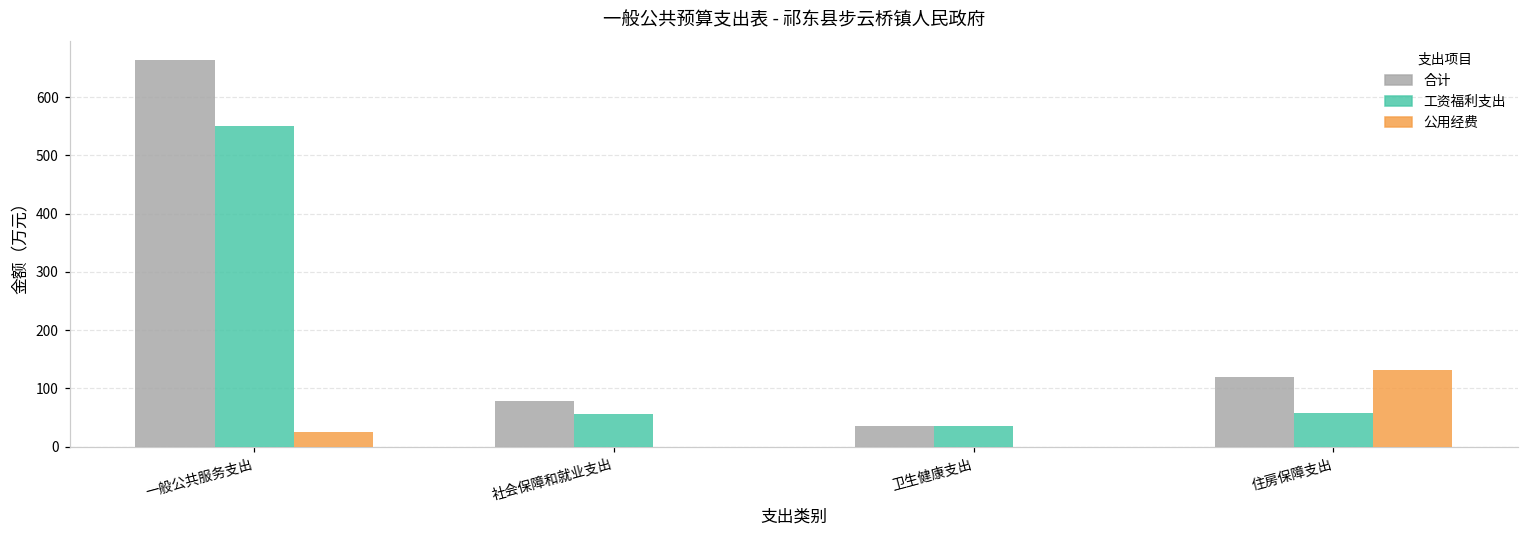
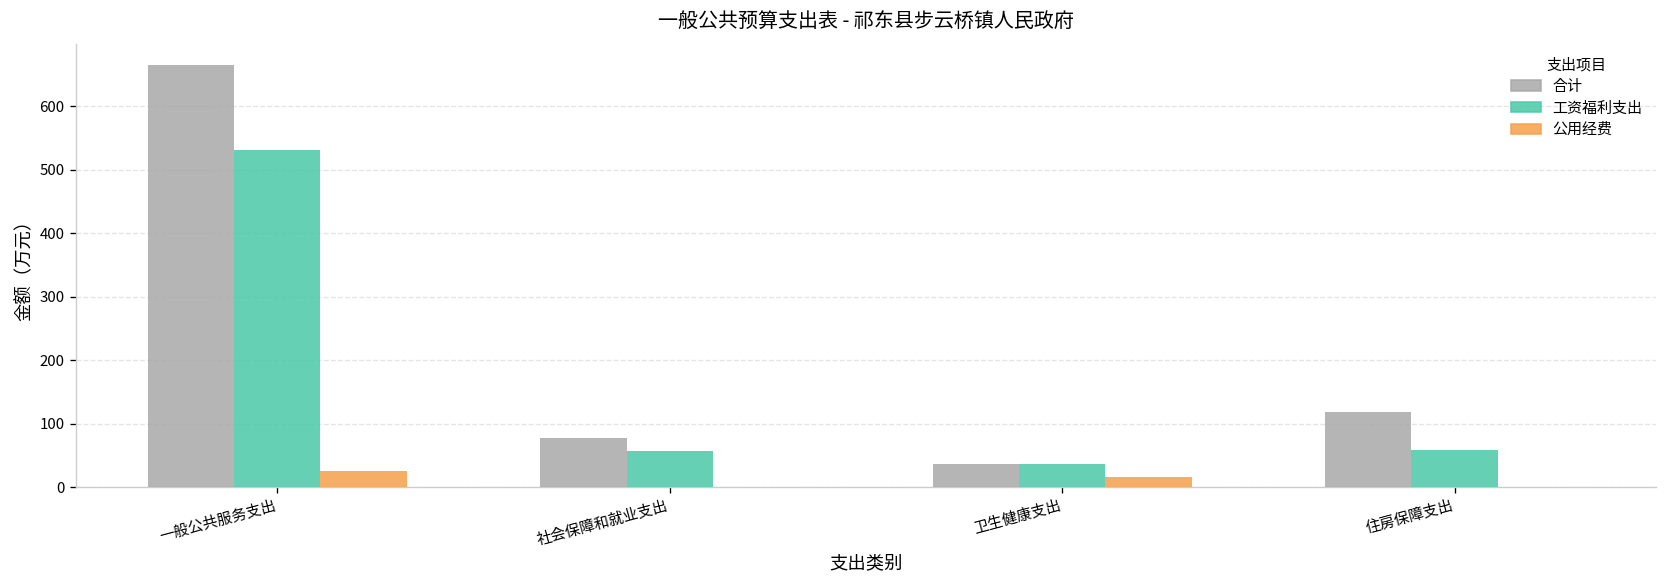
工资福利支出, 一般公共服务支出: 550 -> 530
公用经费, 卫生健康支出: 0 -> 20
公用经费, 住房保障支出: 130 -> 0
